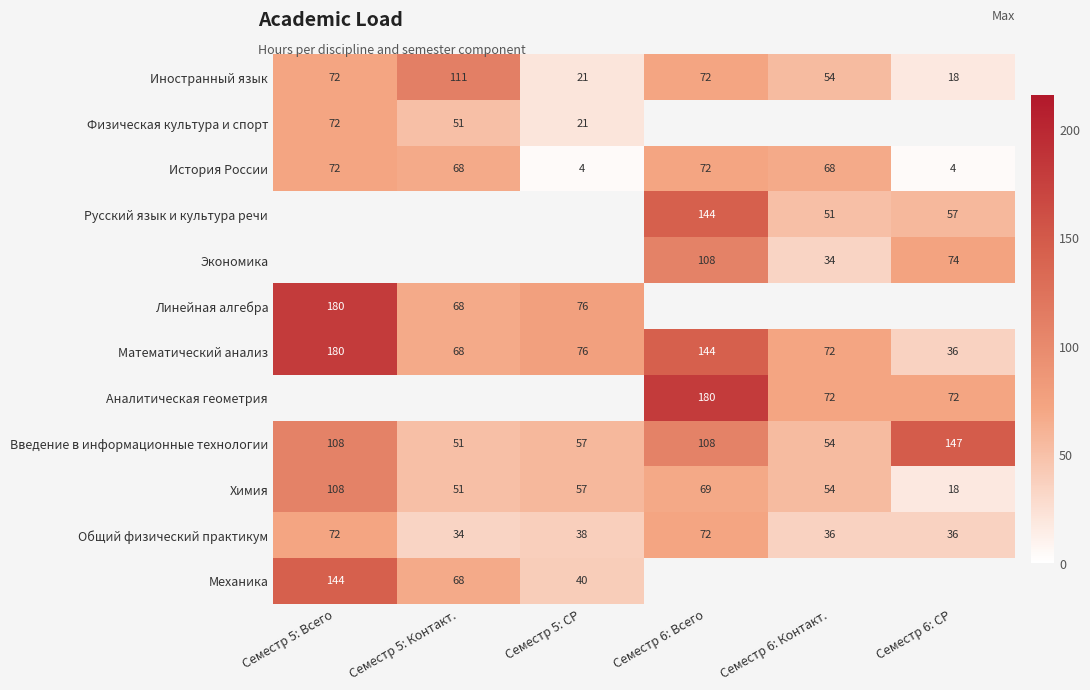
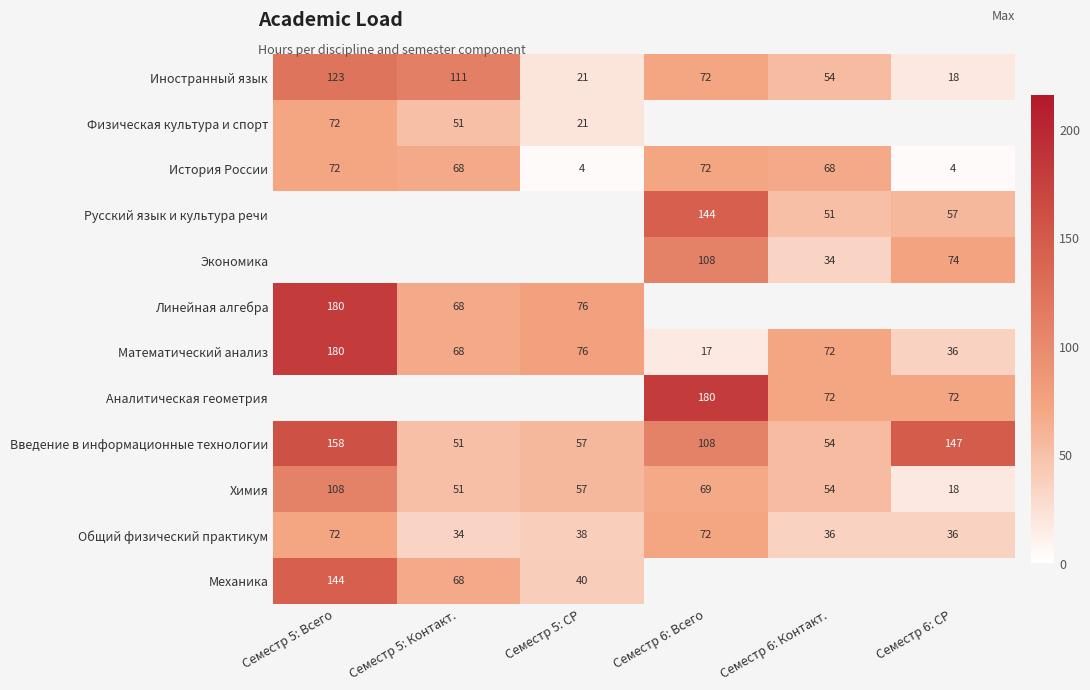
Иностранный язык, Семестр 5: Всего: 72 -> 123
Математический анализ, Семестр 6: Всего: 144 -> 17
Введение в информационные технологии, Семестр 5: Всего: 108 -> 158
